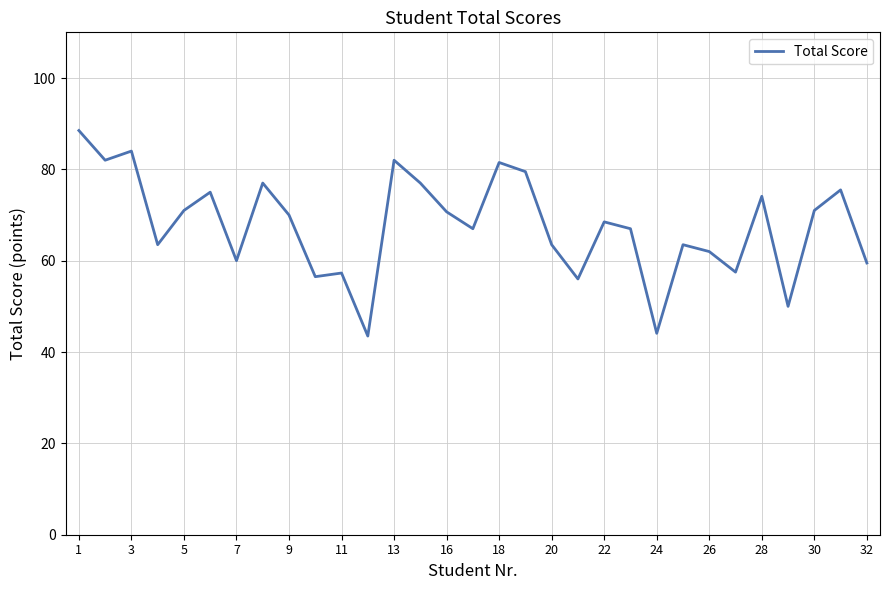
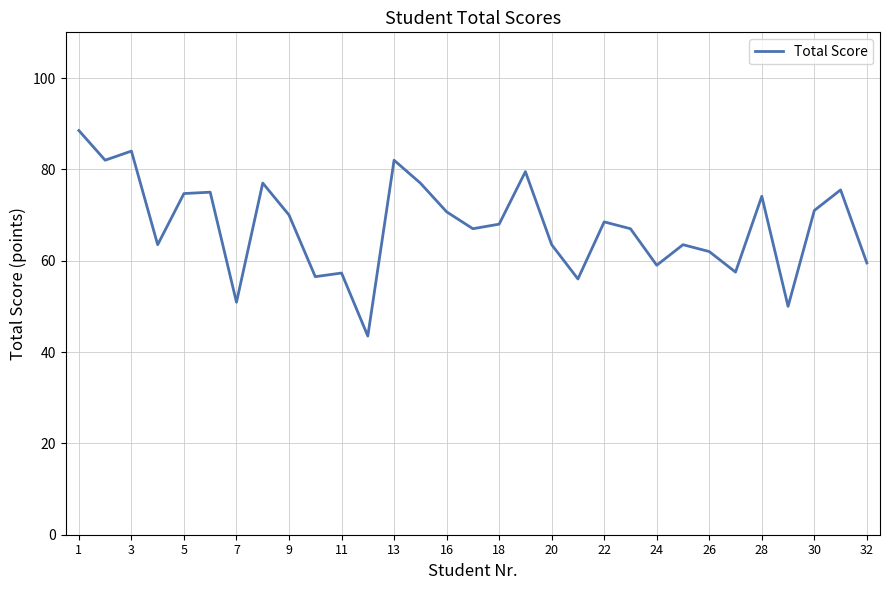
5: 71 -> 75
7: 60 -> 51
18: 82 -> 68
24: 44 -> 59
